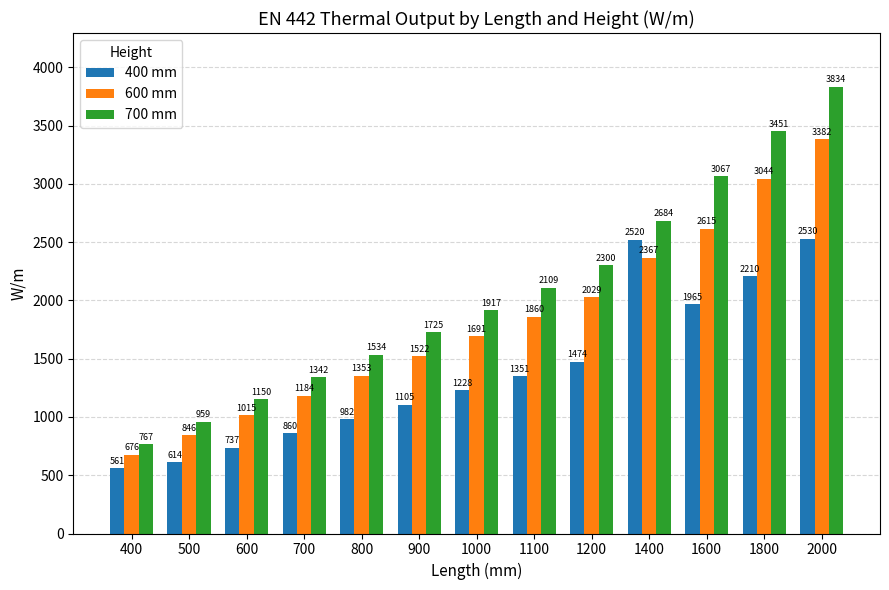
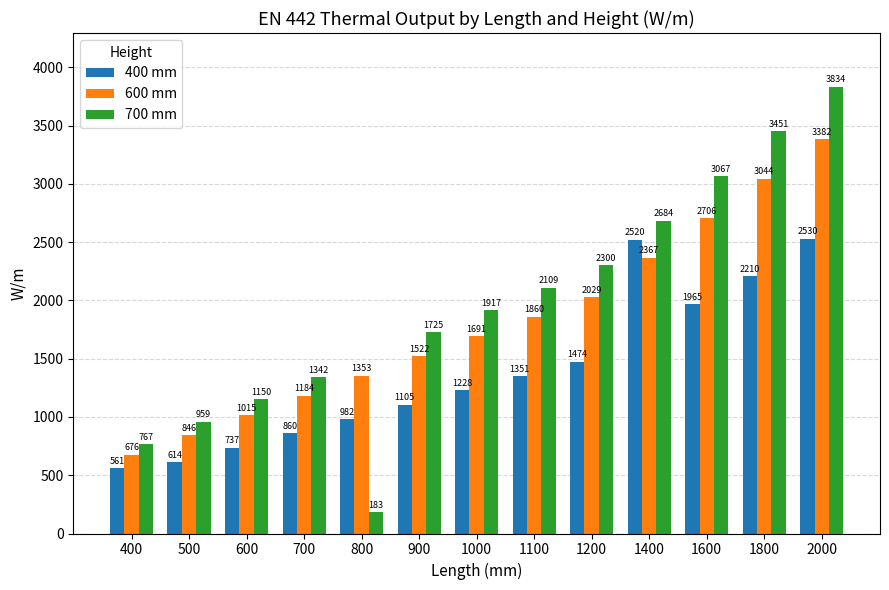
700 mm, 800: 1534 -> 183
600 mm, 1600: 2615 -> 2706
